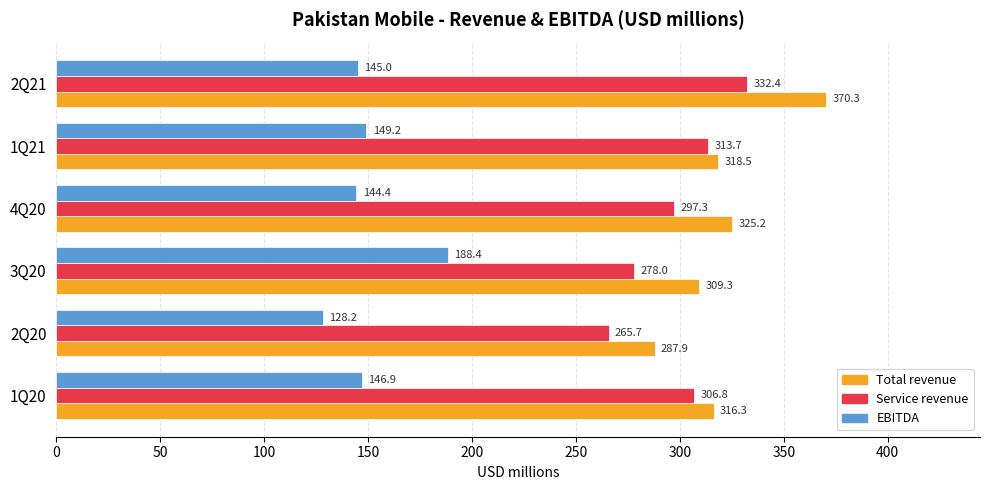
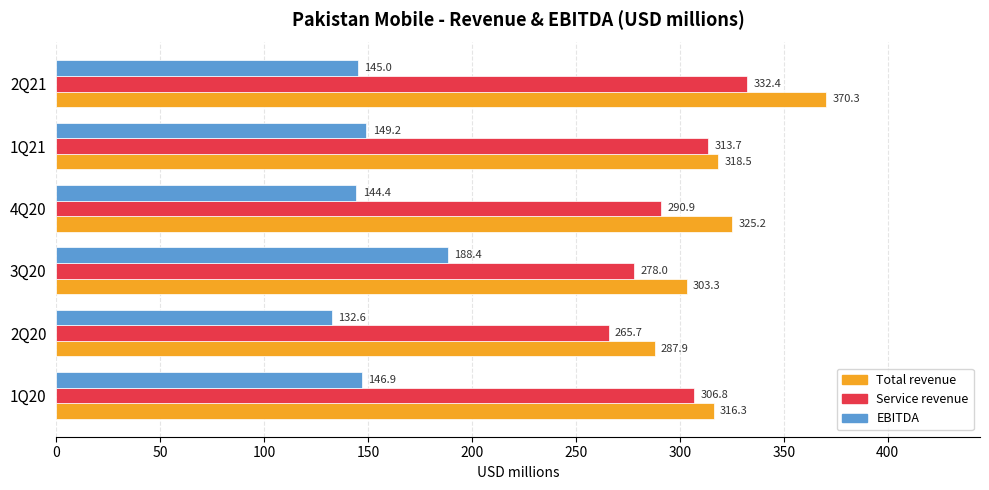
Service revenue, 4Q20: 297.3 -> 290.9
Total revenue, 3Q20: 309.3 -> 303.3
EBITDA, 2Q20: 128.2 -> 132.6
